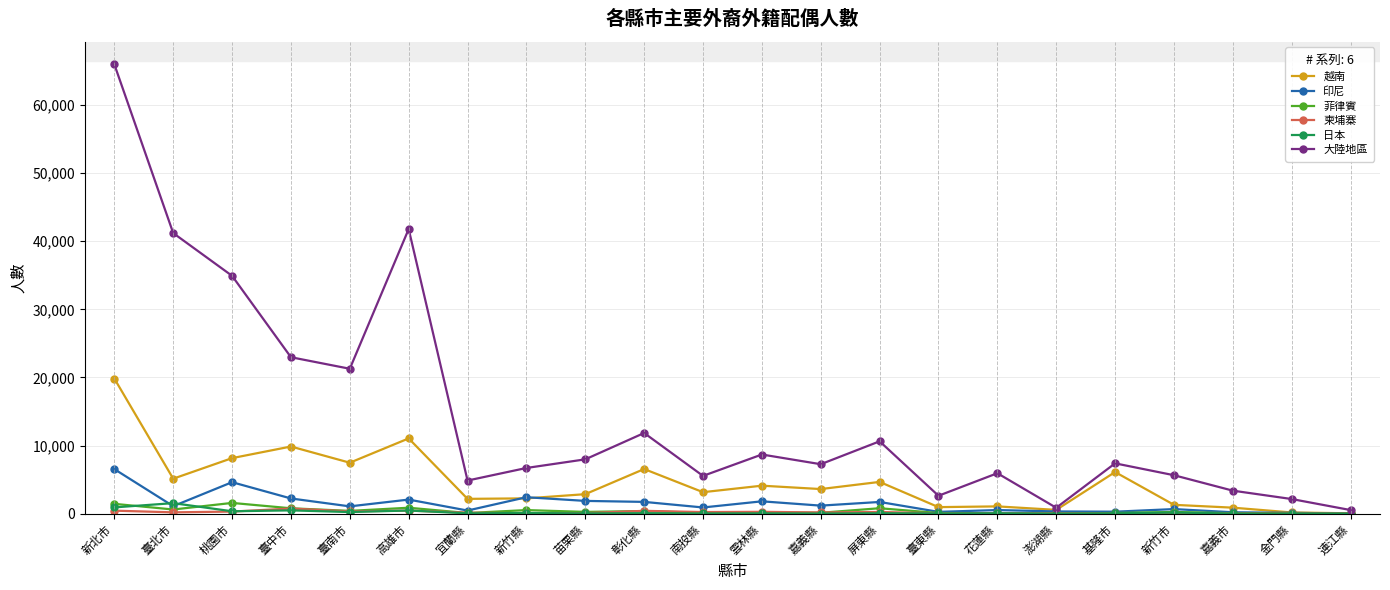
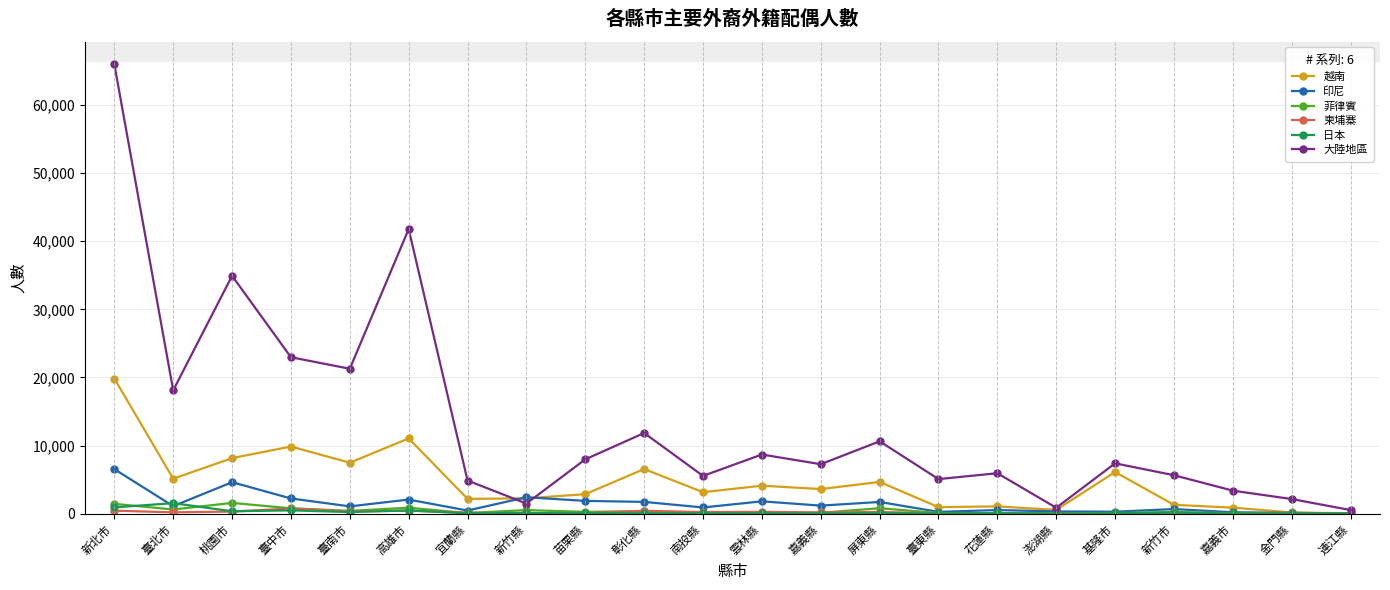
大陸地區, 臺北市: 41,000 -> 18,000
大陸地區, 新竹縣: 7,000 -> 1,000
大陸地區, 臺東縣: 3,000 -> 5,000
